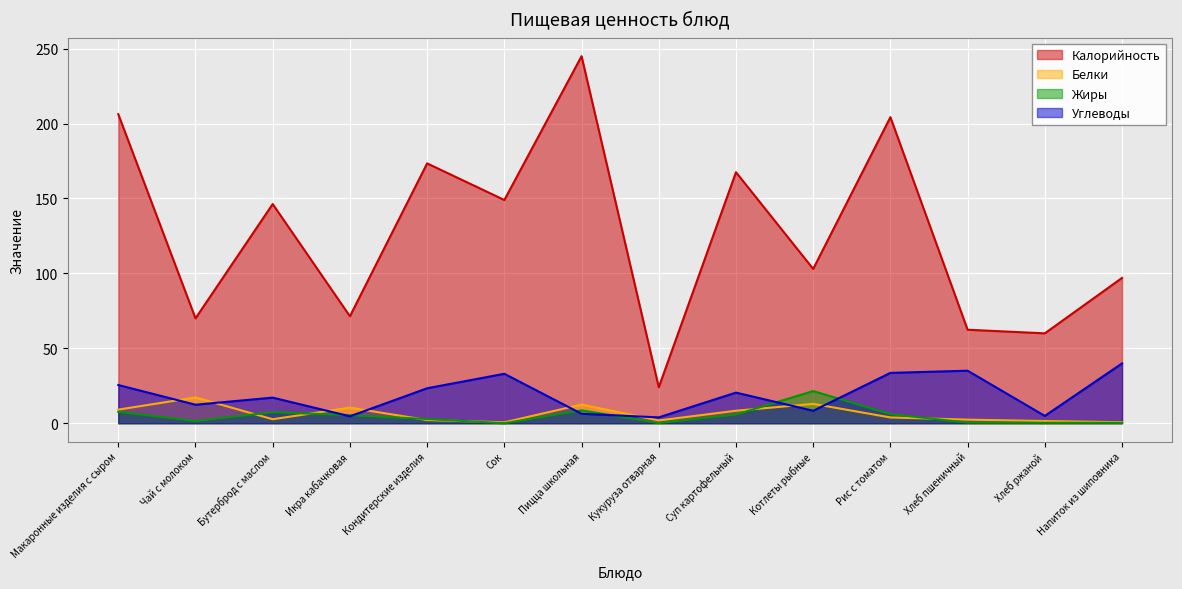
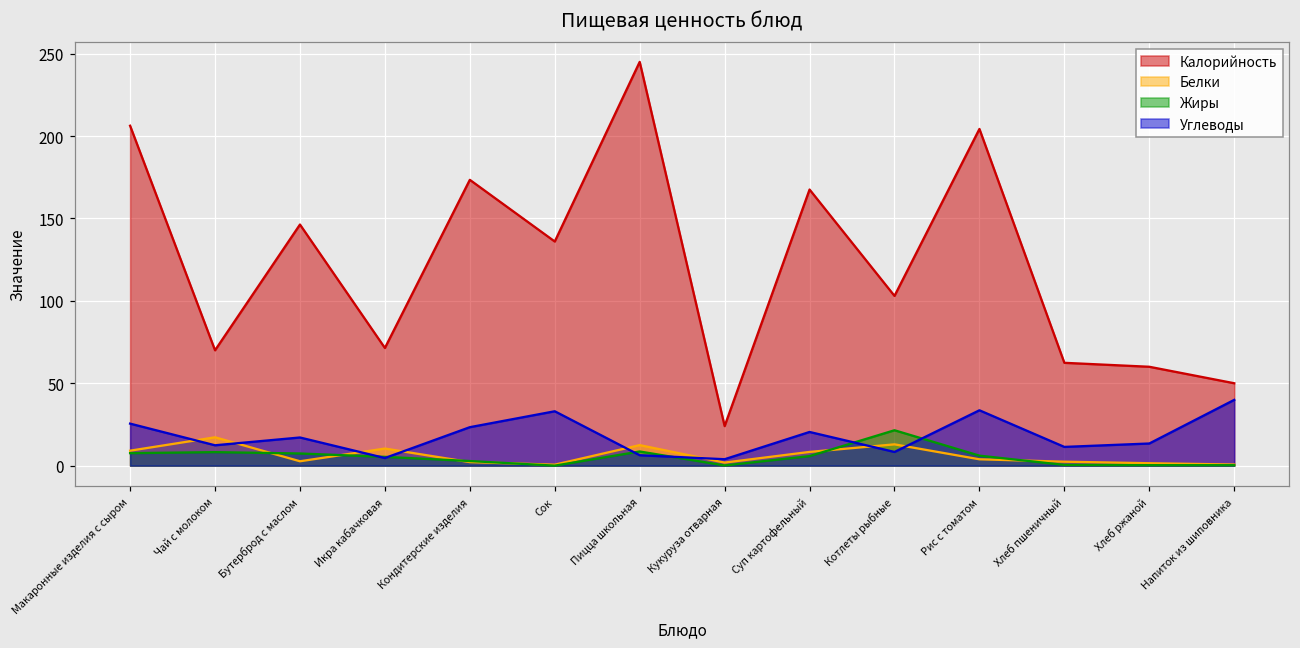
Жиры, Чай с молоком: 1 -> 8
Калорийность, Сок: 149 -> 136
Углеводы, Хлеб пшеничный: 35 -> 11
Углеводы, Хлеб ржаной: 5 -> 13
Калорийность, Напиток из шиповника: 97 -> 50
